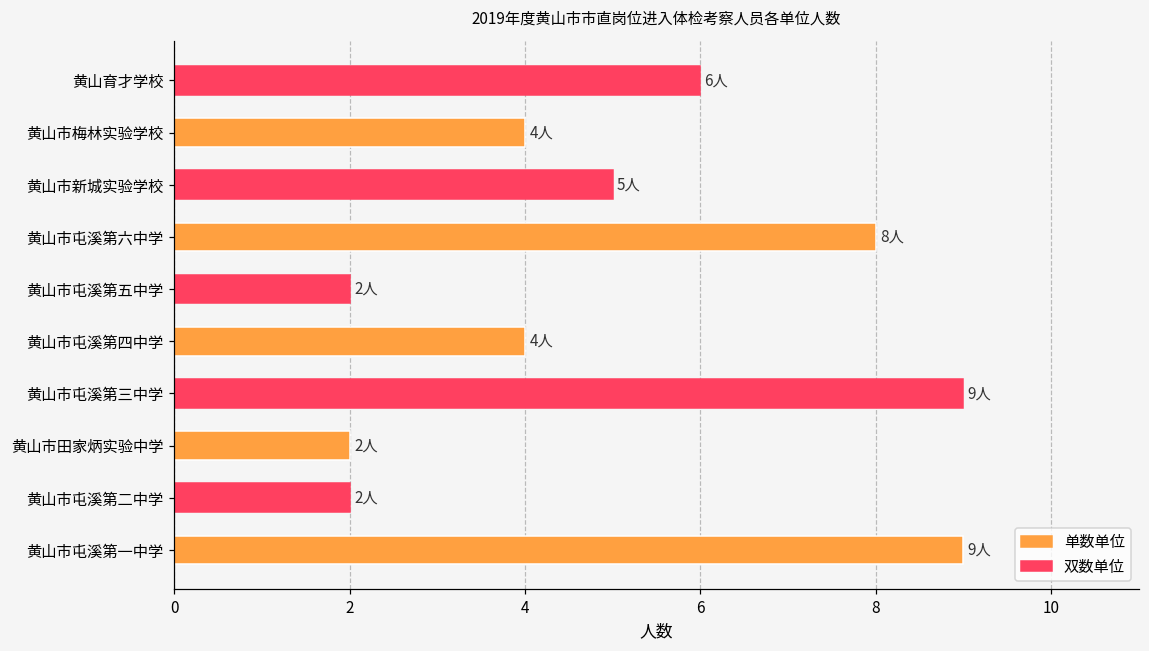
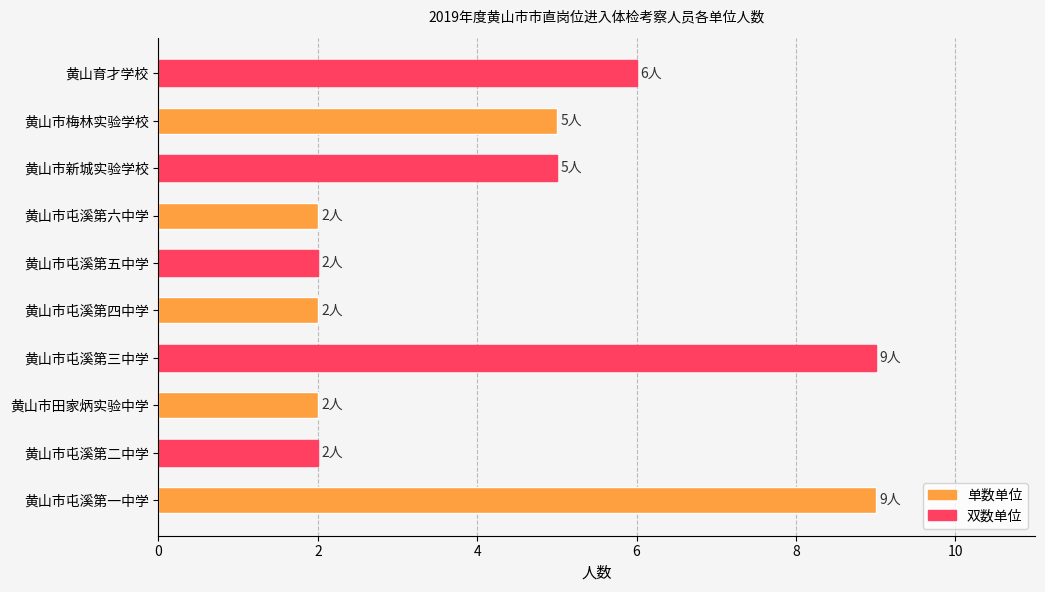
黄山市梅林实验学校: 4人 -> 5人
黄山市屯溪第六中学: 8人 -> 2人
黄山市屯溪第四中学: 4人 -> 2人
